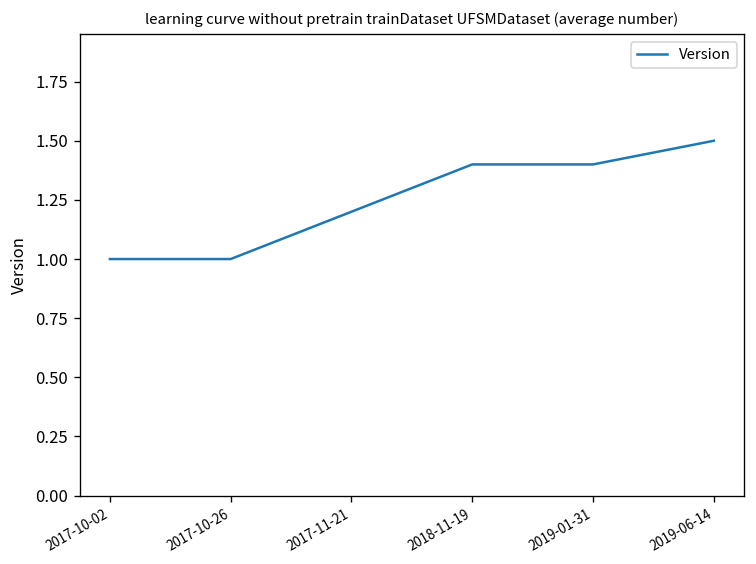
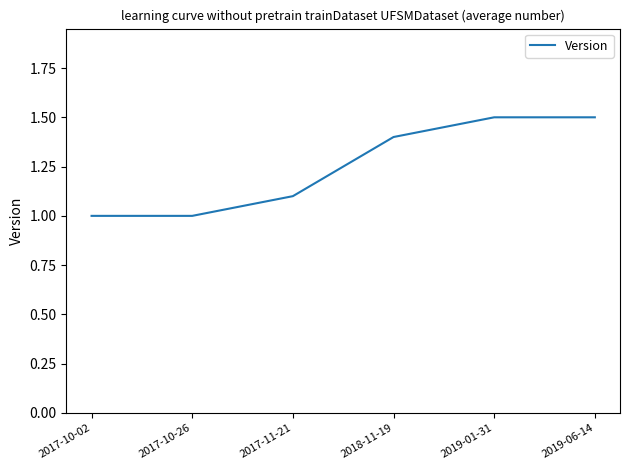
2017-11-21: 1.2 -> 1.1
2019-01-31: 1.4 -> 1.5
